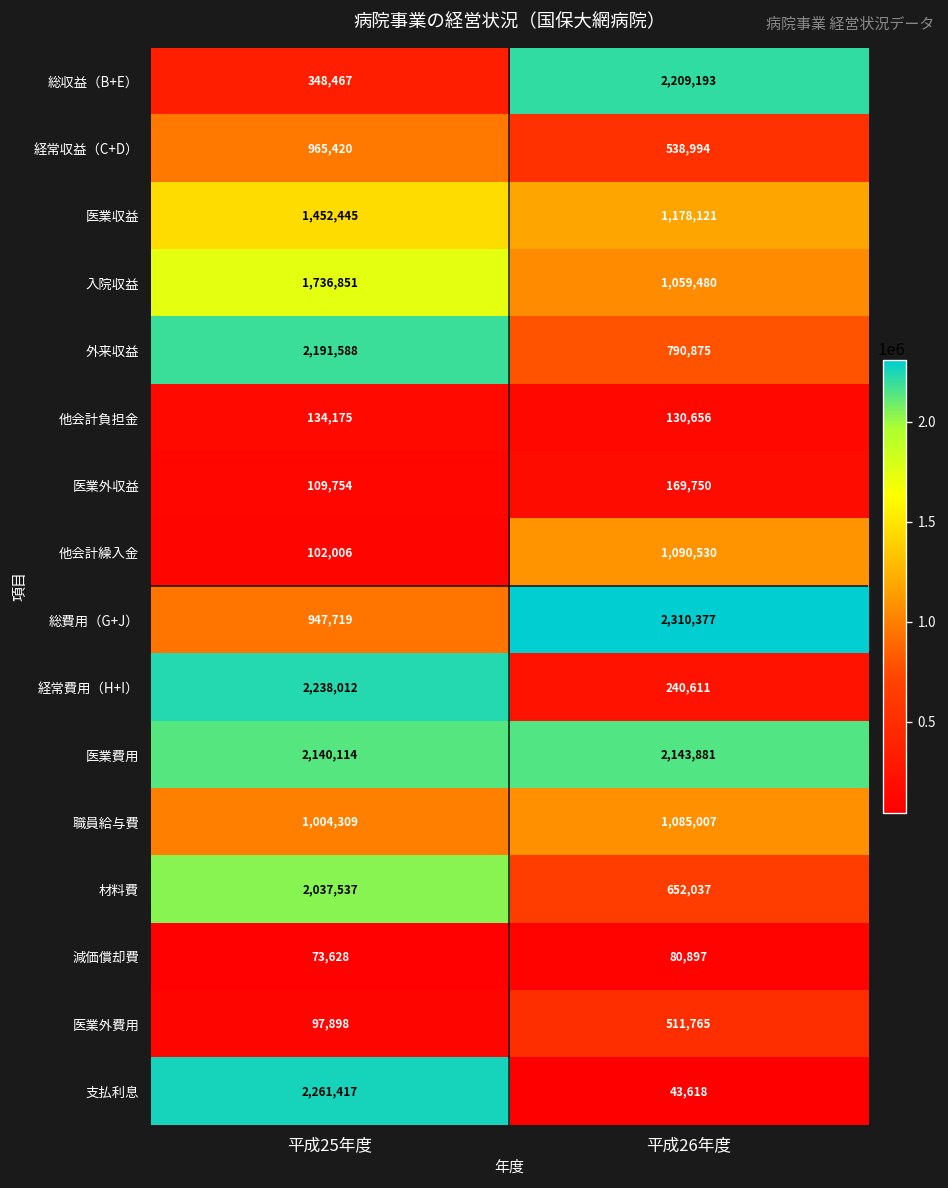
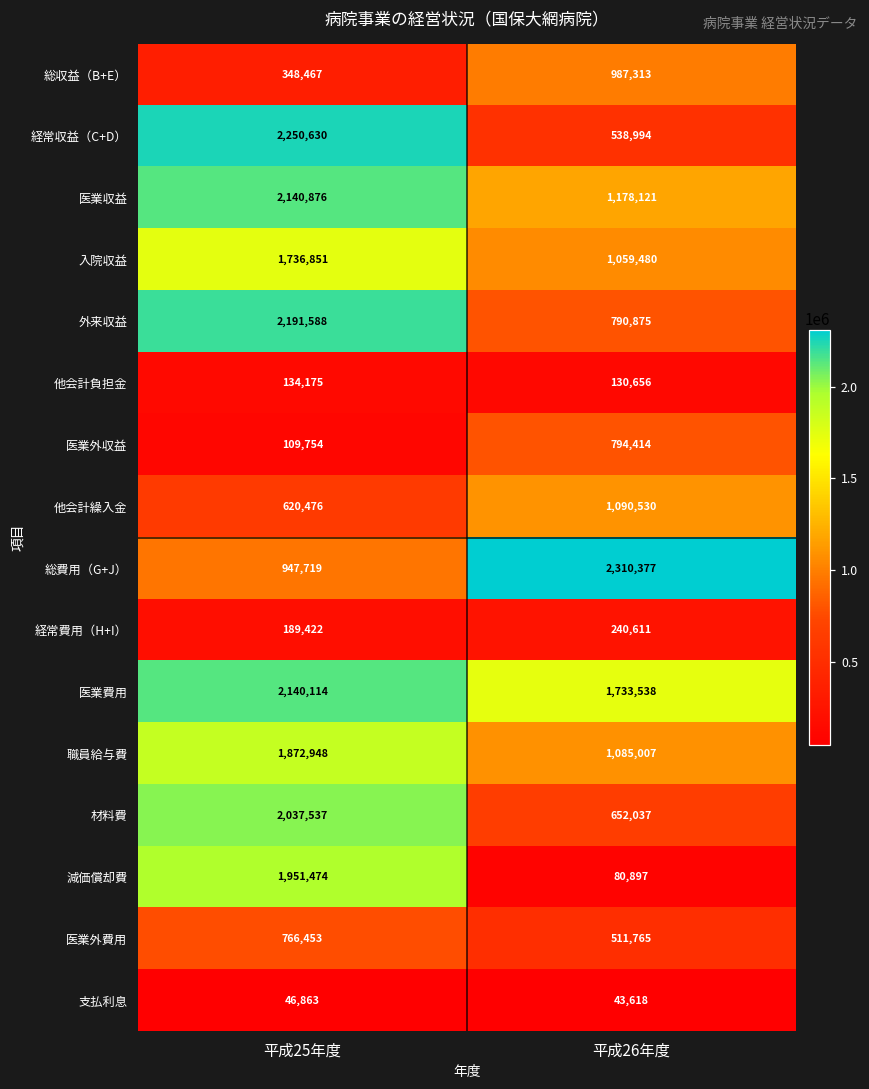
総収益（B+E）, 平成26年度: 2,209,193 -> 987,313
経常収益（C+D）, 平成25年度: 965,420 -> 2,250,630
医業収益, 平成25年度: 1,452,445 -> 2,140,876
医業外収益, 平成26年度: 169,750 -> 794,414
他会計繰入金, 平成25年度: 102,006 -> 620,476
経常費用（H+I）, 平成25年度: 2,238,012 -> 189,422
医業費用, 平成26年度: 2,143,881 -> 1,733,538
職員給与費, 平成25年度: 1,004,309 -> 1,872,948
減価償却費, 平成25年度: 73,628 -> 1,951,474
医業外費用, 平成25年度: 97,898 -> 766,453
支払利息, 平成25年度: 2,261,417 -> 46,863
